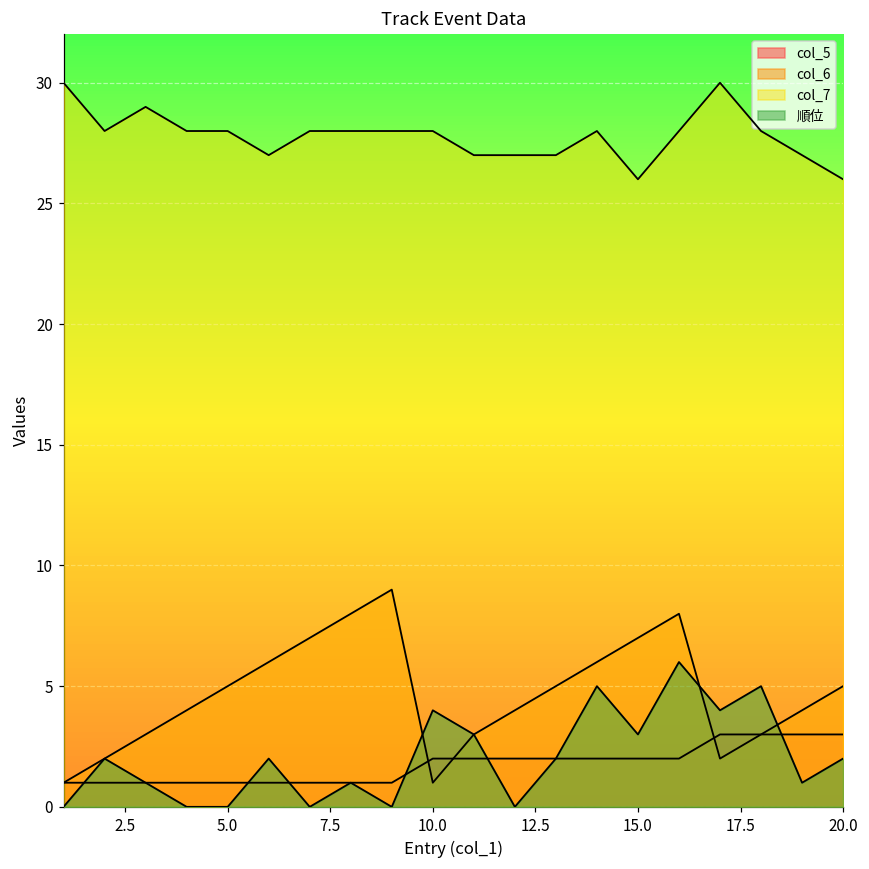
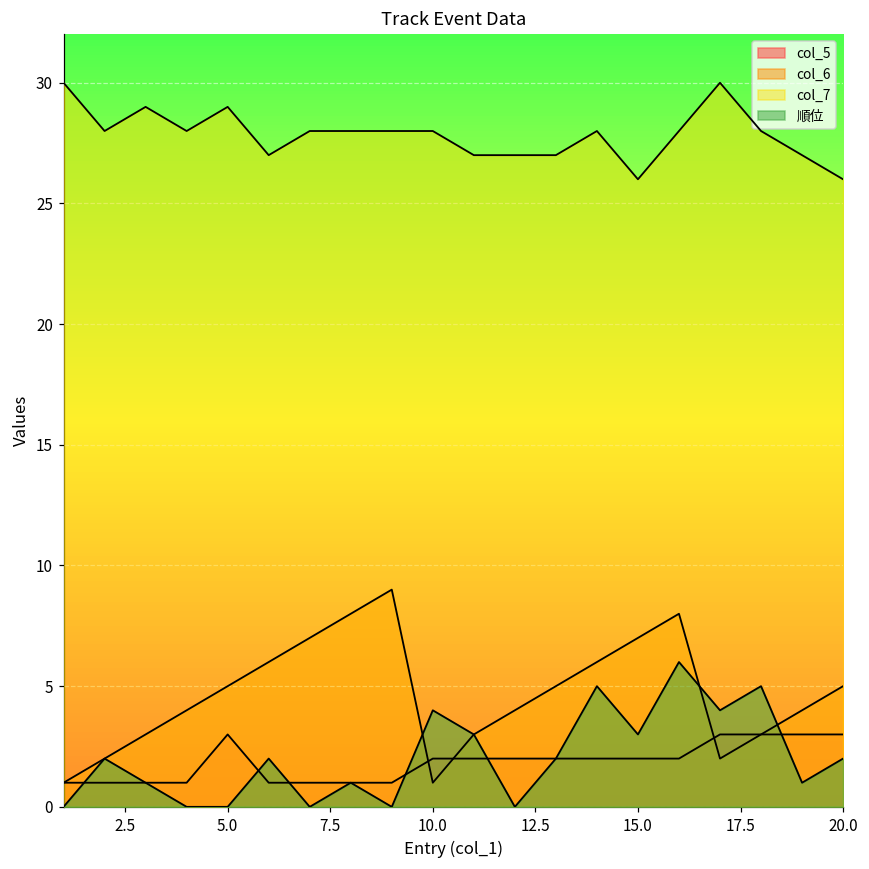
col_5, 5.0: 1 -> 3
col_7, 5.0: 28 -> 29
